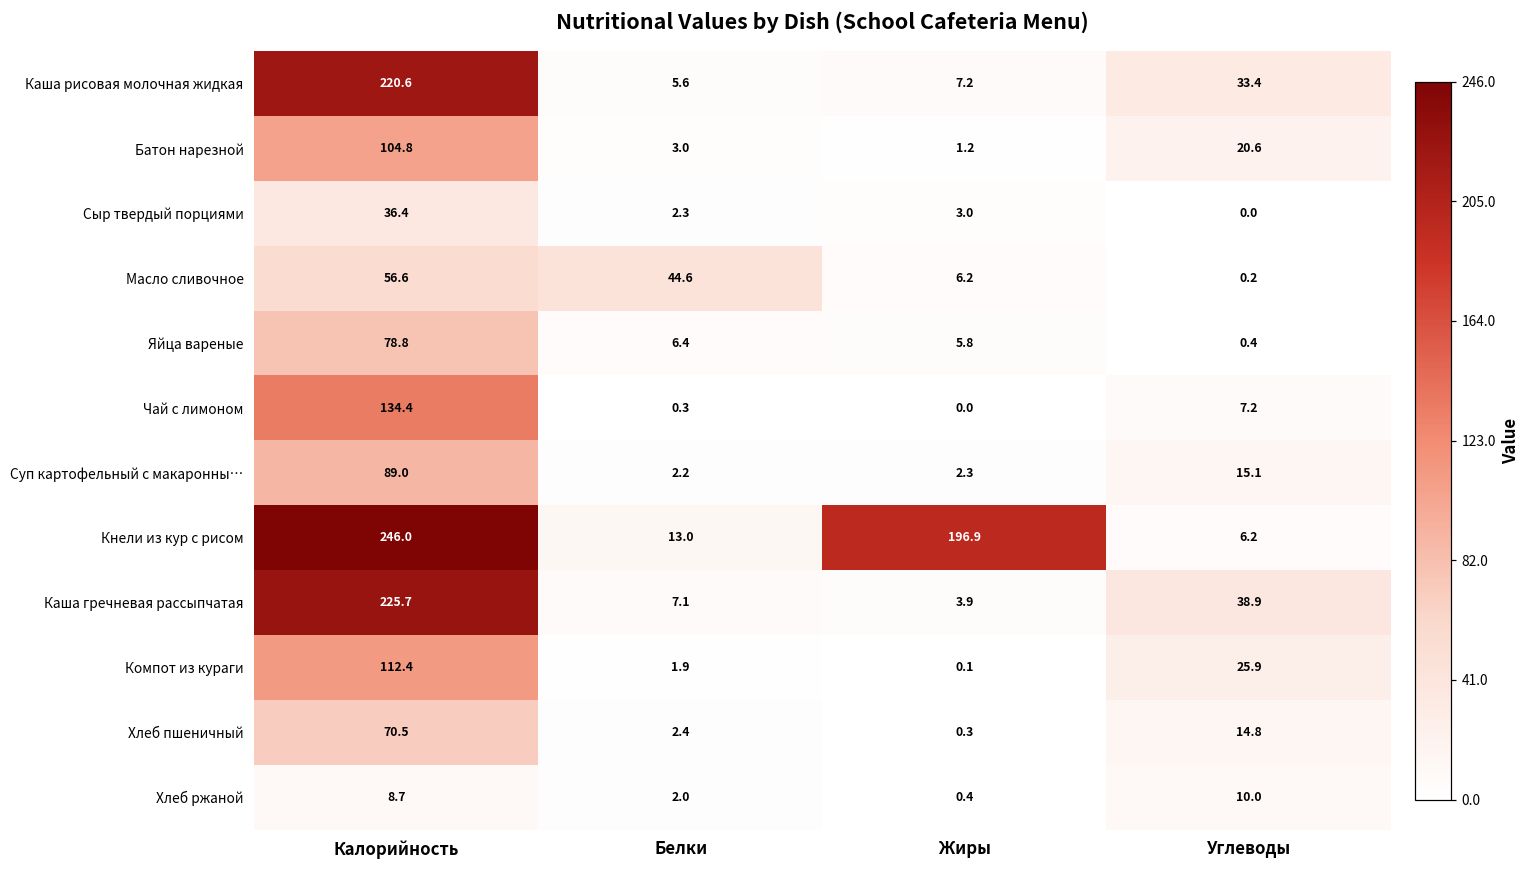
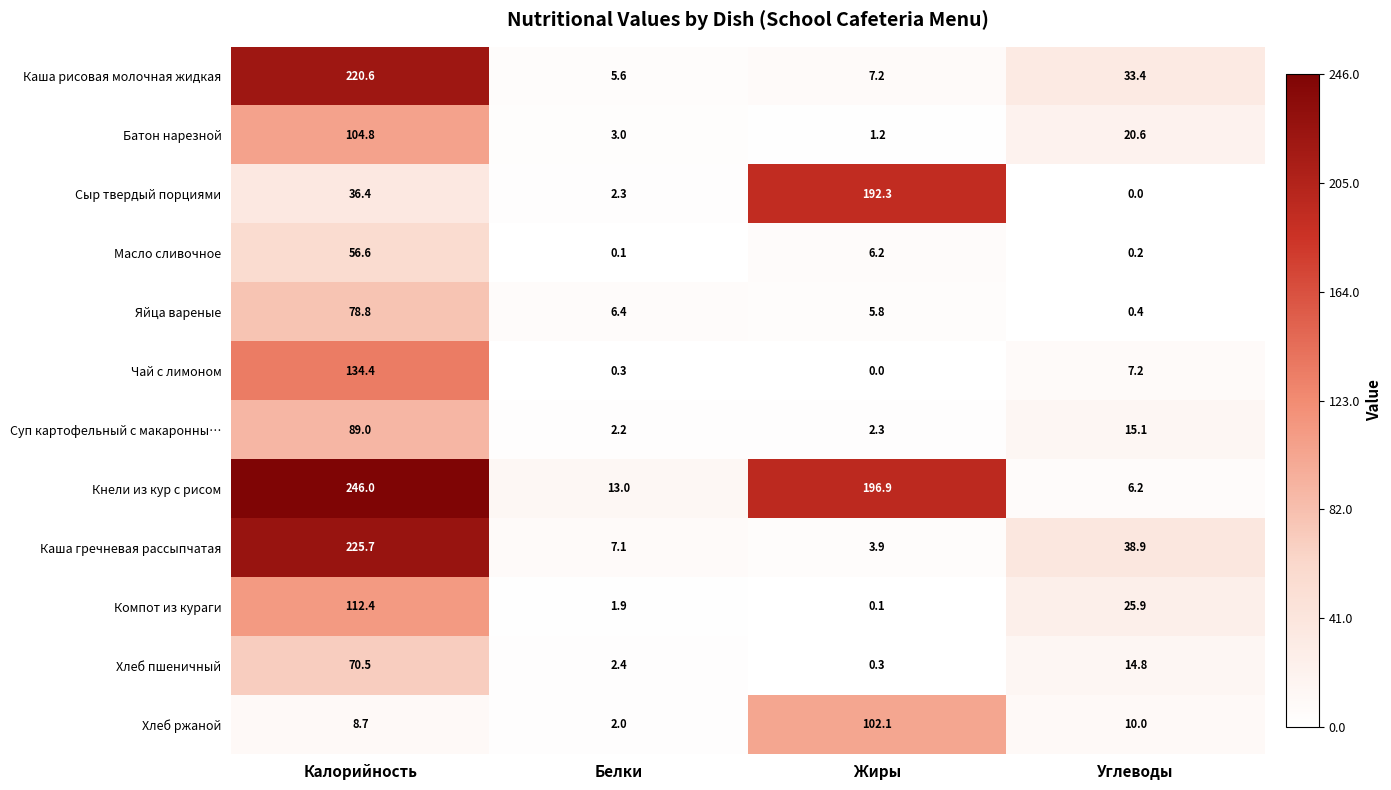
Сыр твердый порциями, Жиры: 3.0 -> 192.3
Масло сливочное, Белки: 44.6 -> 0.1
Хлеб ржаной, Жиры: 0.4 -> 102.1
